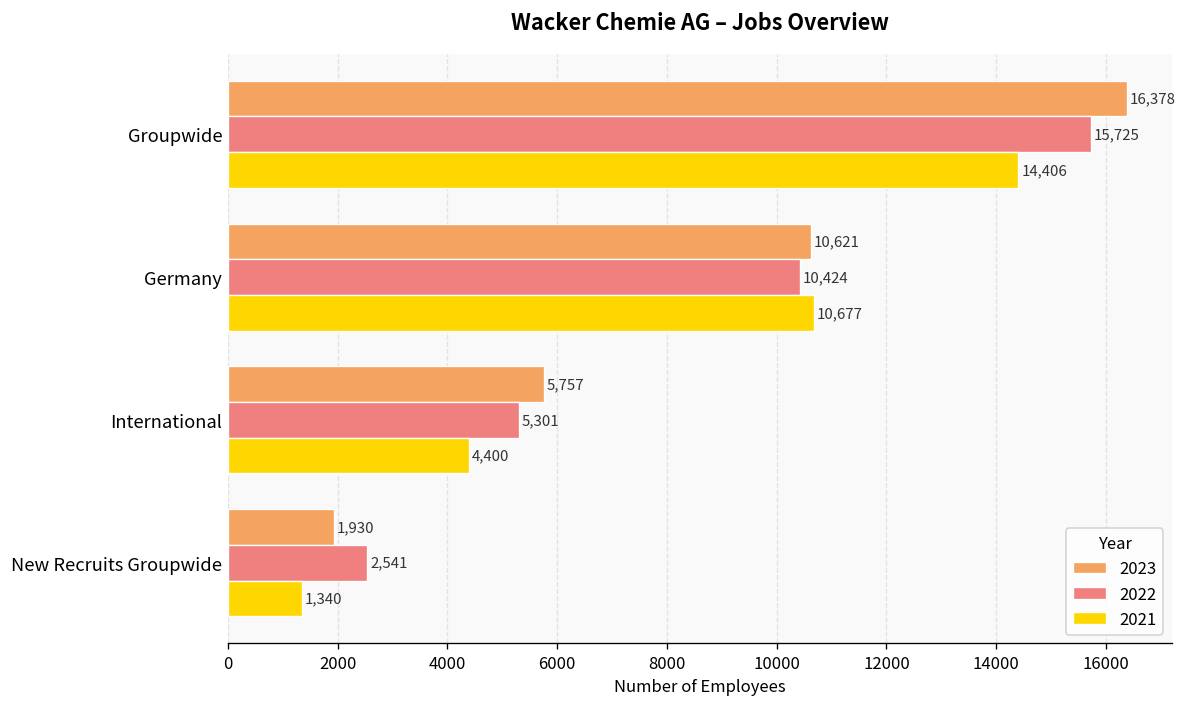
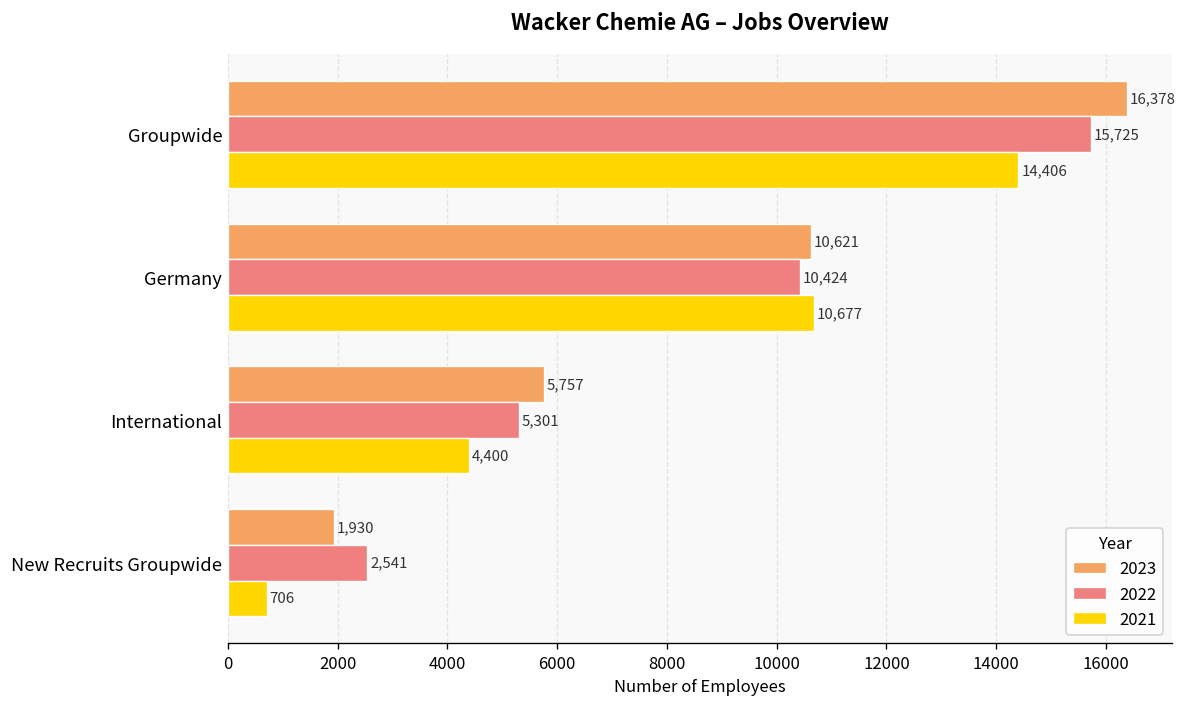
2021, New Recruits Groupwide: 1,340 -> 706
